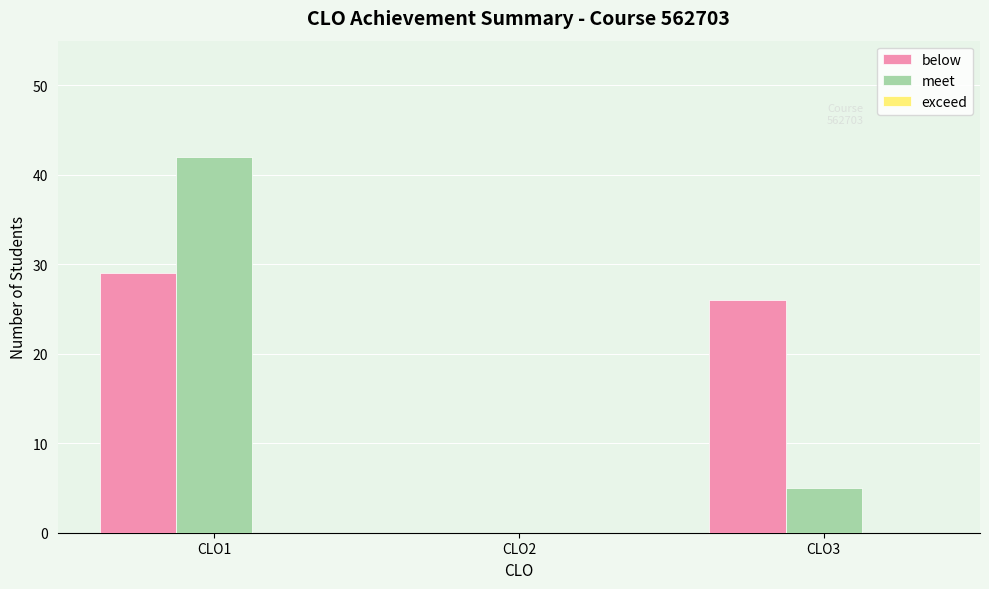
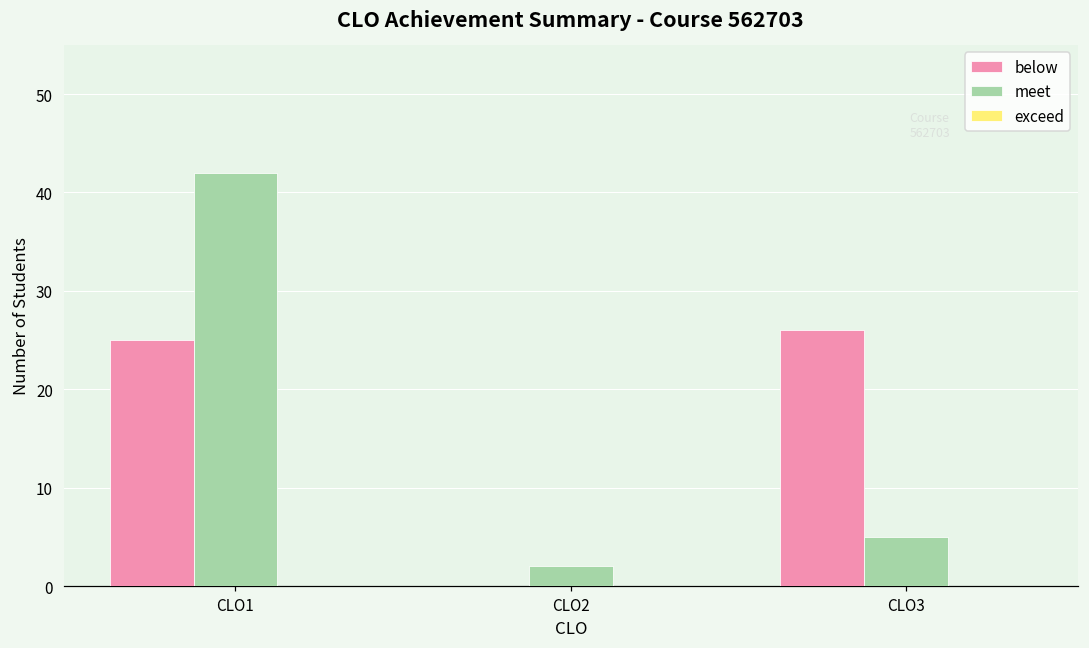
below, CLO1: 29 -> 25
meet, CLO2: 0 -> 2
